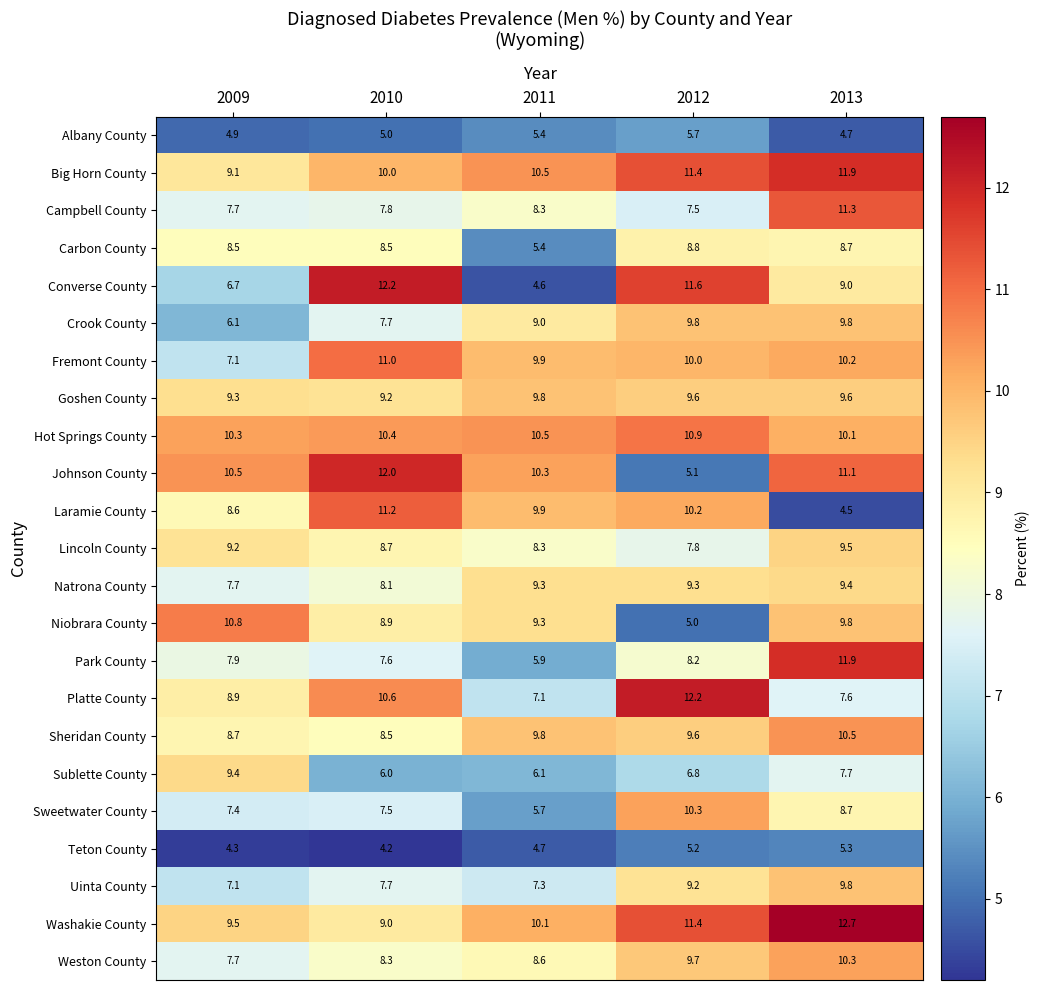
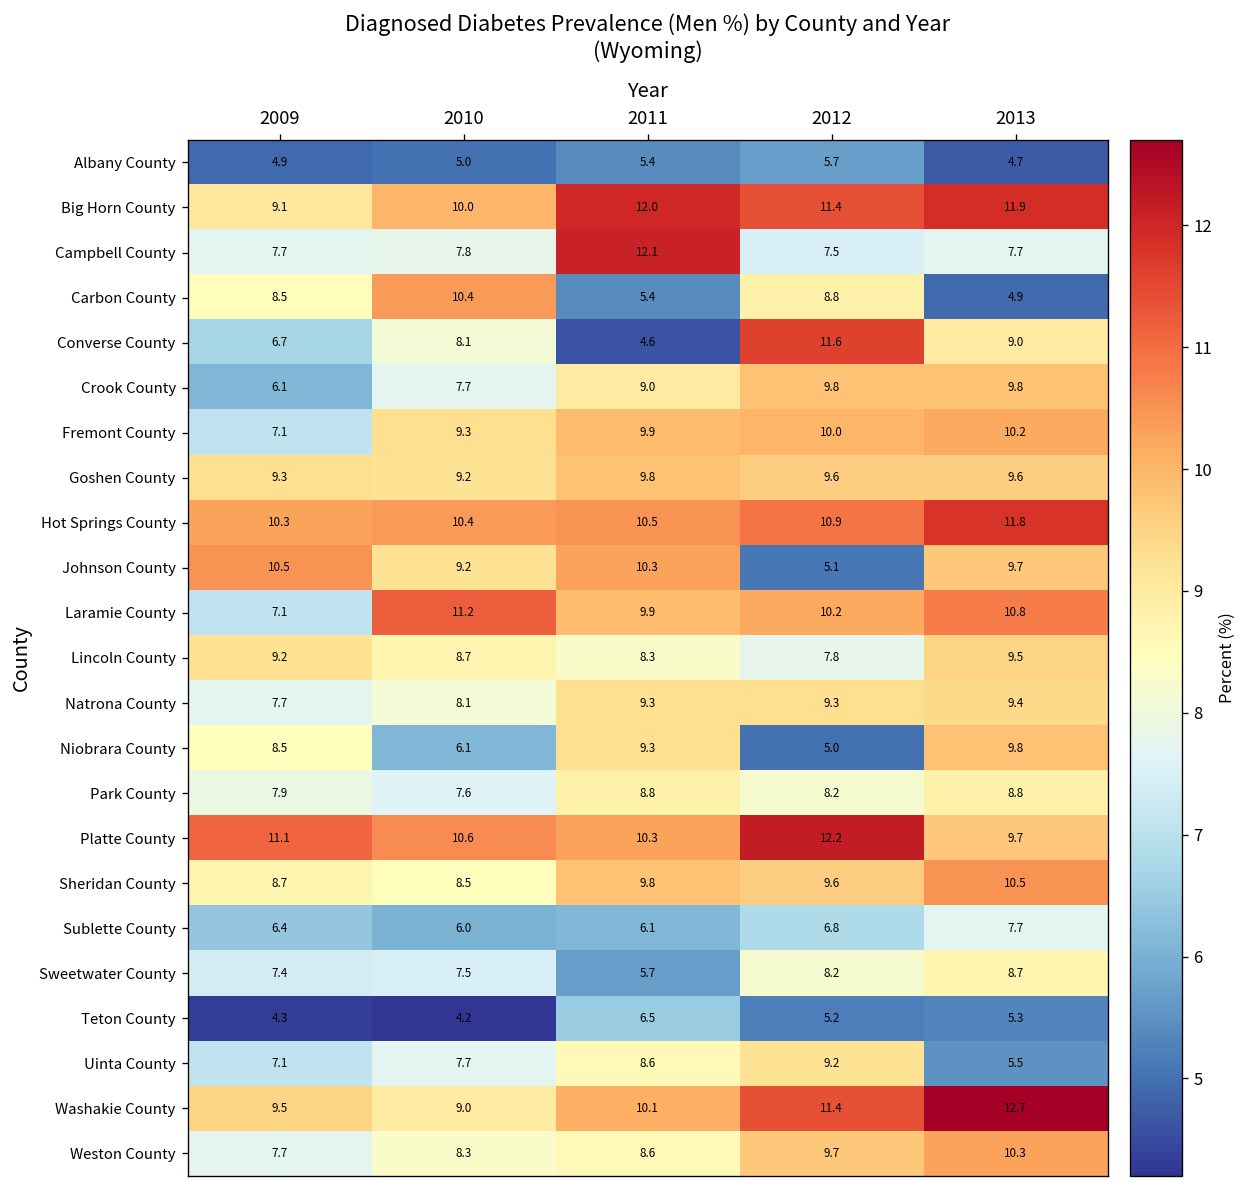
Big Horn County, 2011: 10.5 -> 12.0
Campbell County, 2011: 8.3 -> 12.1
Campbell County, 2013: 11.3 -> 7.7
Carbon County, 2010: 8.5 -> 10.4
Carbon County, 2013: 8.7 -> 4.9
Converse County, 2010: 12.2 -> 8.1
Fremont County, 2010: 11.0 -> 9.3
Hot Springs County, 2013: 10.1 -> 11.8
Johnson County, 2010: 12.0 -> 9.2
Johnson County, 2013: 11.1 -> 9.7
Laramie County, 2009: 8.6 -> 7.1
Laramie County, 2013: 4.5 -> 10.8
Niobrara County, 2009: 10.8 -> 8.5
Niobrara County, 2010: 8.9 -> 6.1
Park County, 2011: 5.9 -> 8.8
Park County, 2013: 11.9 -> 8.8
Platte County, 2009: 8.9 -> 11.1
Platte County, 2011: 7.1 -> 10.3
Platte County, 2013: 7.6 -> 9.7
Sublette County, 2009: 9.4 -> 6.4
Sweetwater County, 2012: 10.3 -> 8.2
Teton County, 2011: 4.7 -> 6.5
Uinta County, 2011: 7.3 -> 8.6
Uinta County, 2013: 9.8 -> 5.5
